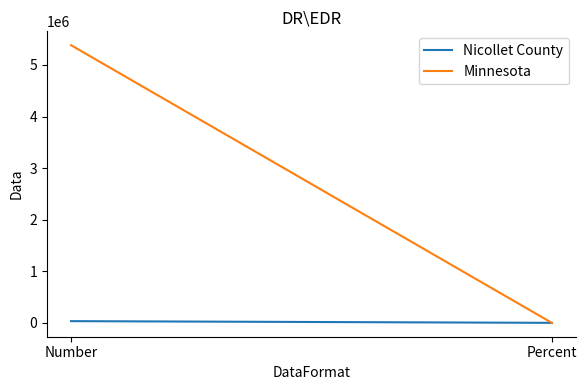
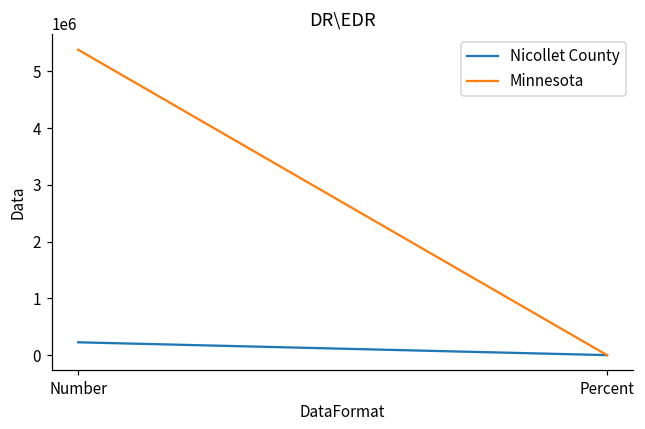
Nicollet County, Number: 0 -> 200000
